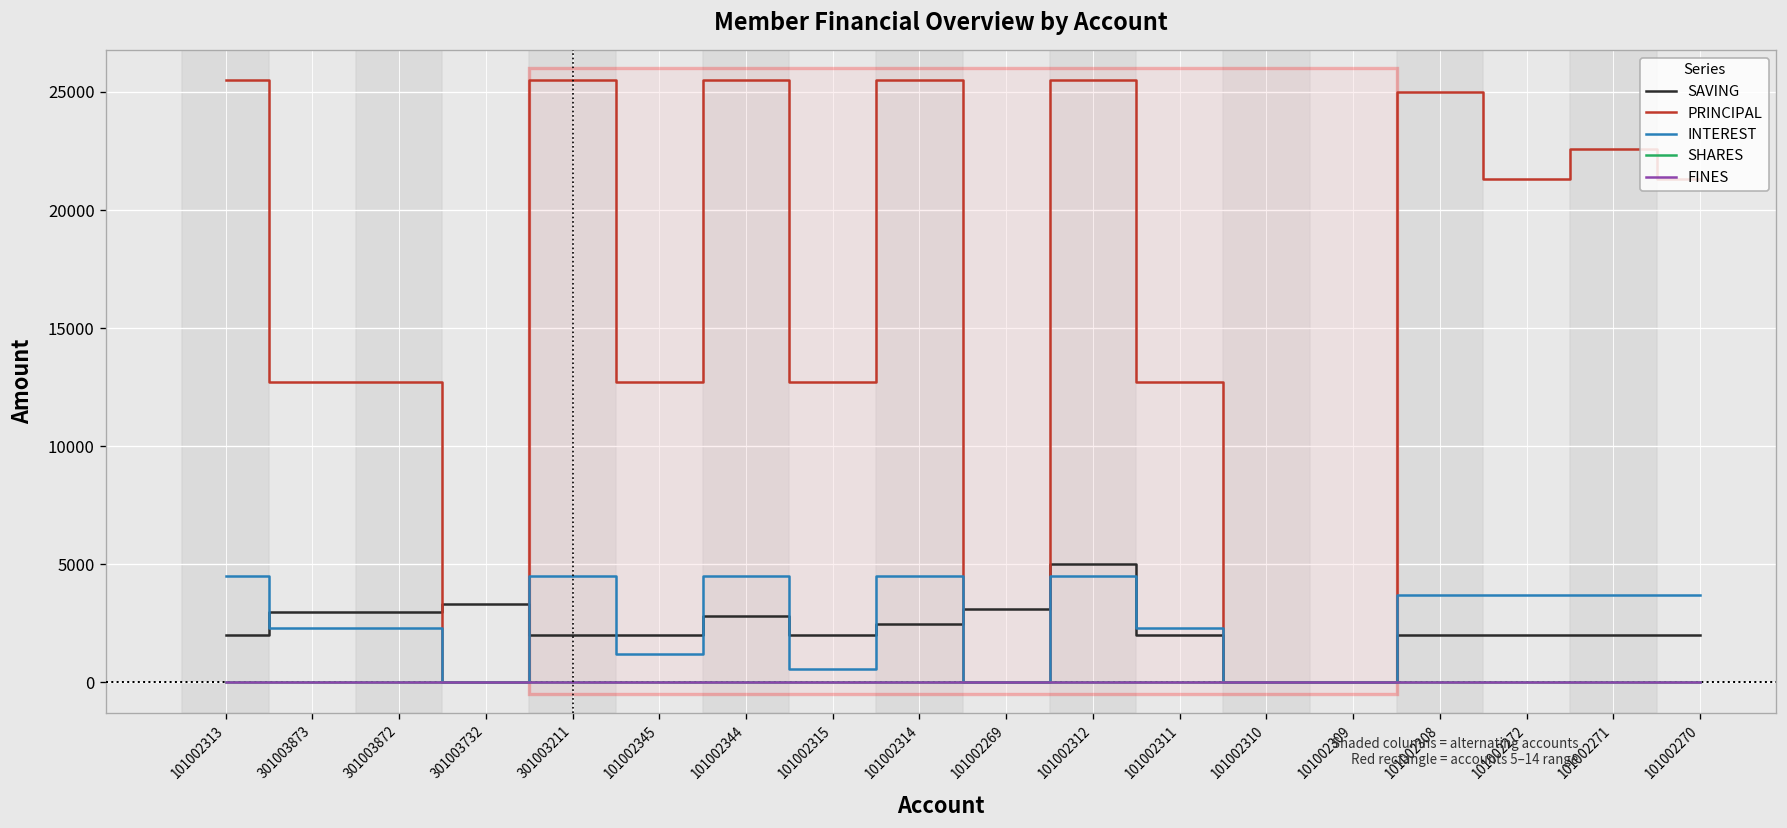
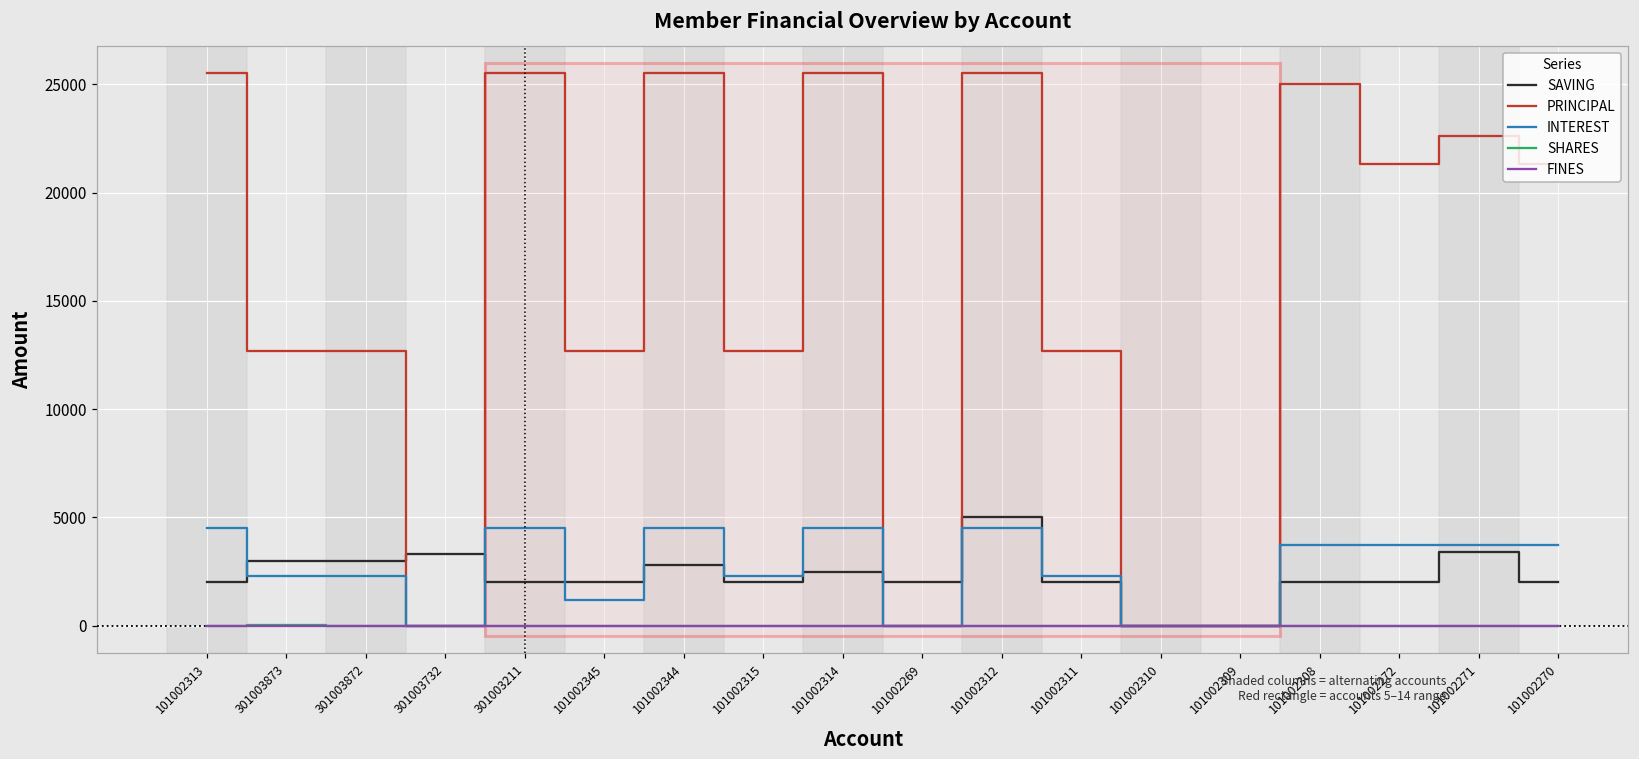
INTEREST, 101002315: 600 -> 2300
SAVING, 101002269: 3100 -> 2000
SAVING, 101002271: 2000 -> 3400
